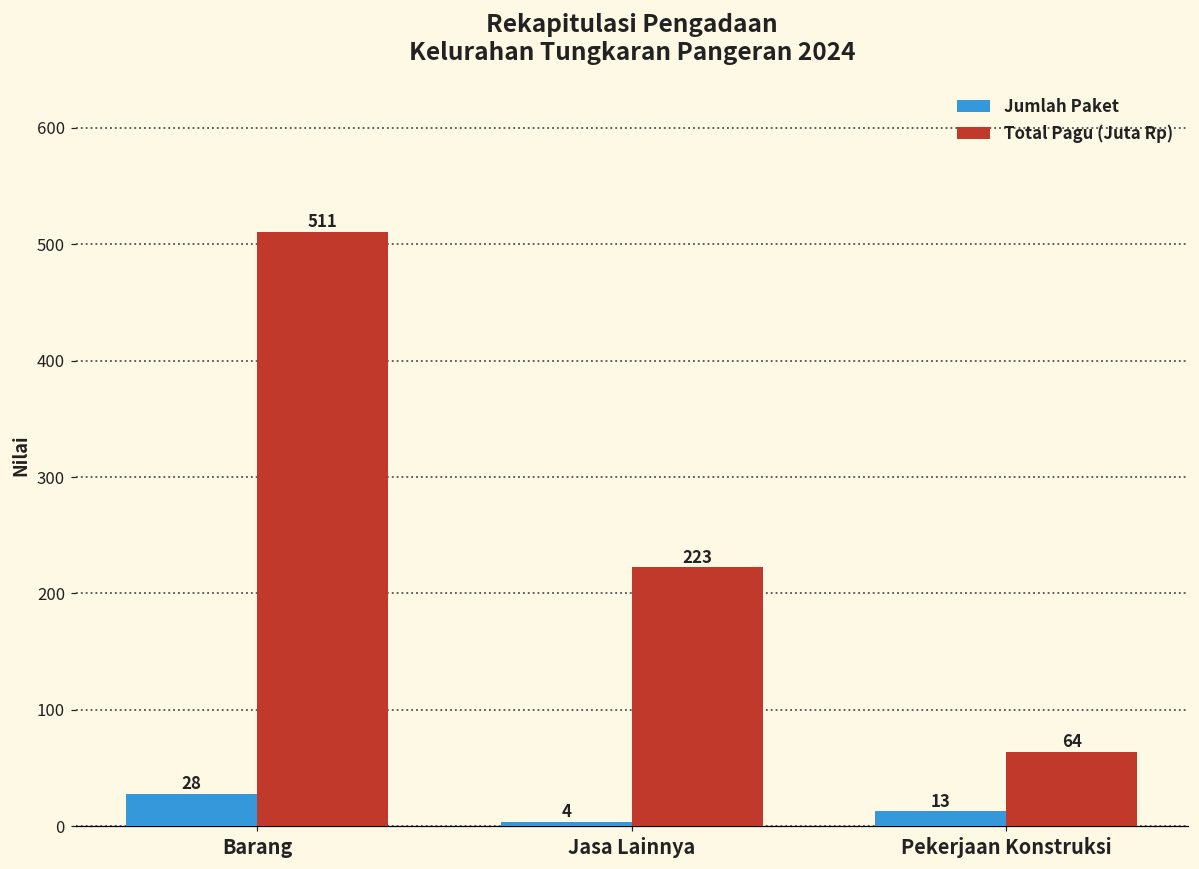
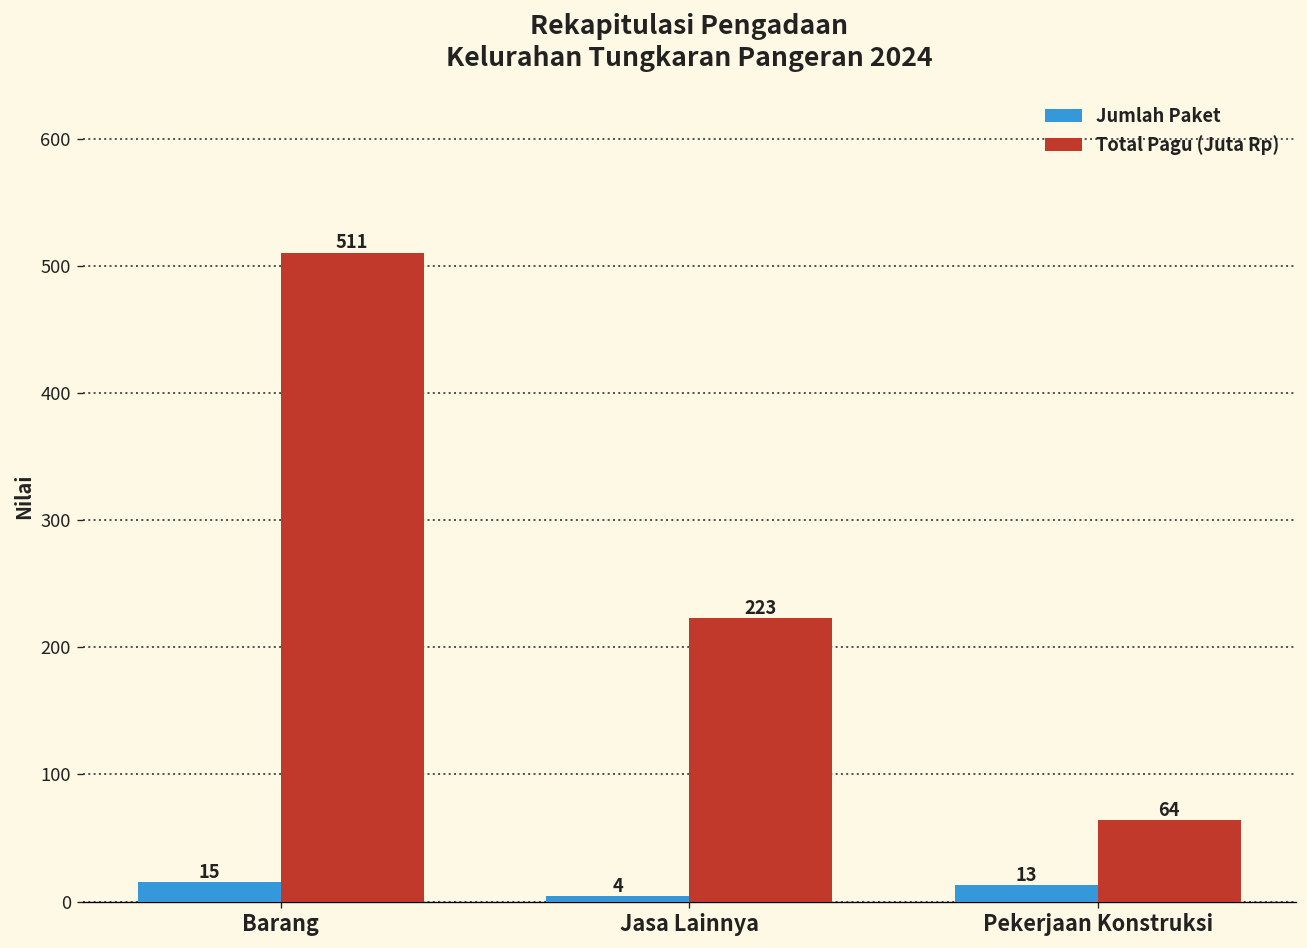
Jumlah Paket, Barang: 28 -> 15
